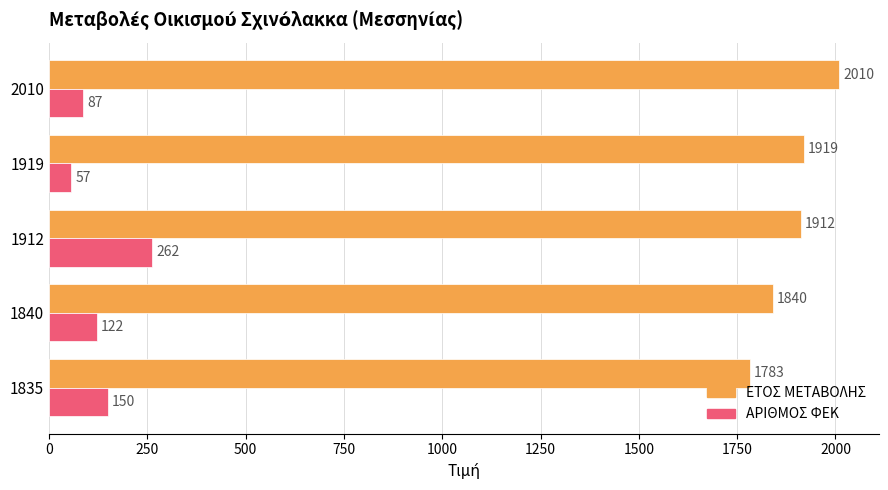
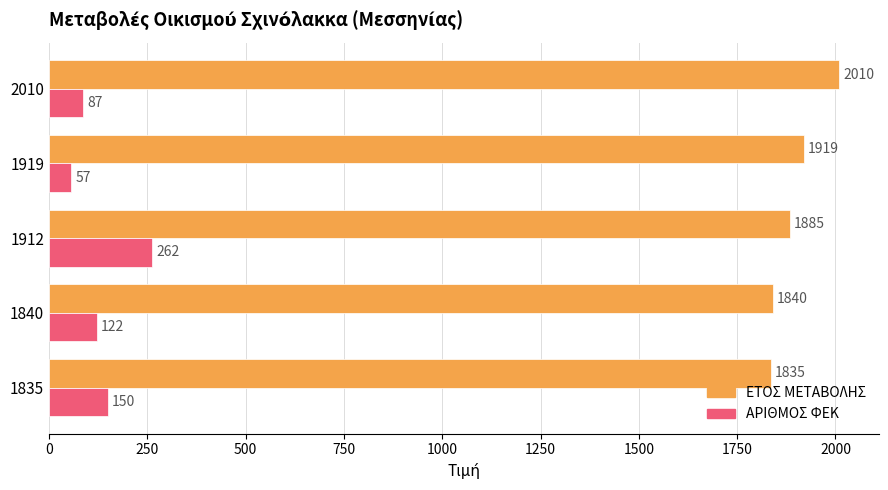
ΕΤΟΣ ΜΕΤΑΒΟΛΗΣ, 1912: 1912 -> 1885
ΕΤΟΣ ΜΕΤΑΒΟΛΗΣ, 1835: 1783 -> 1835
